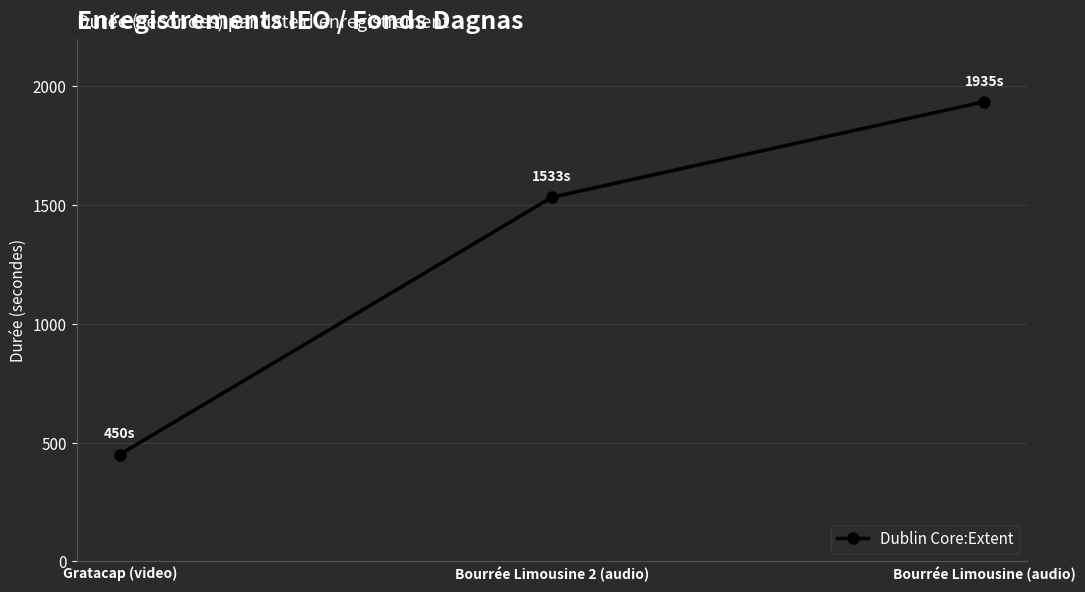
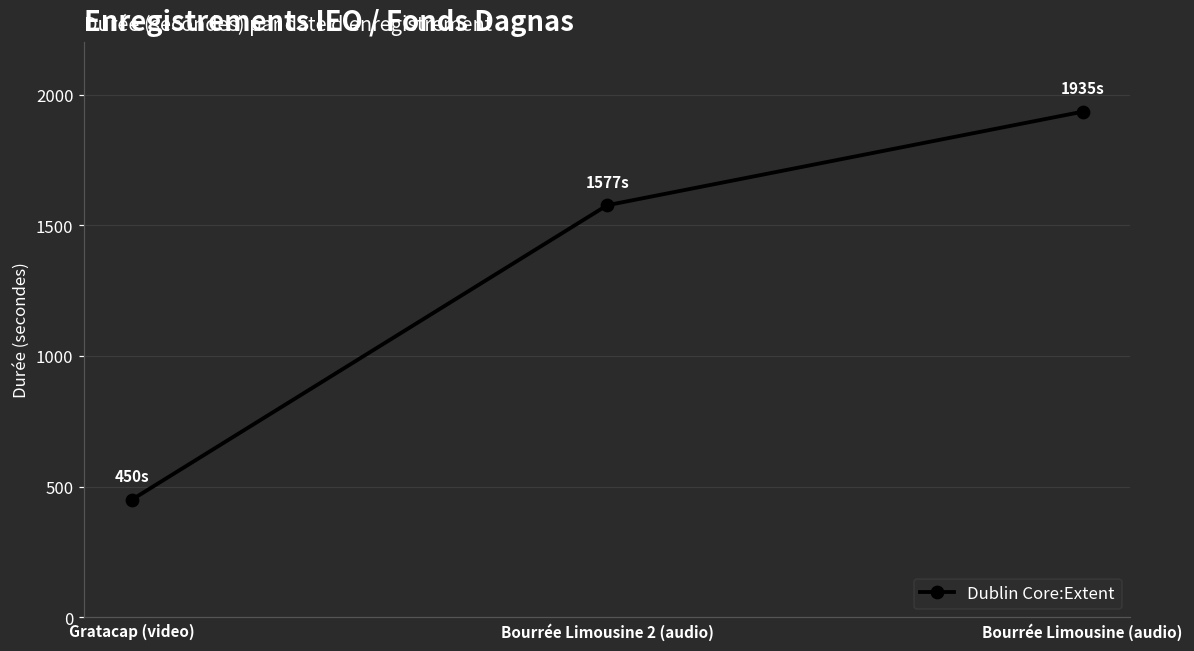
Bourrée Limousine 2 (audio): 1533s -> 1577s
